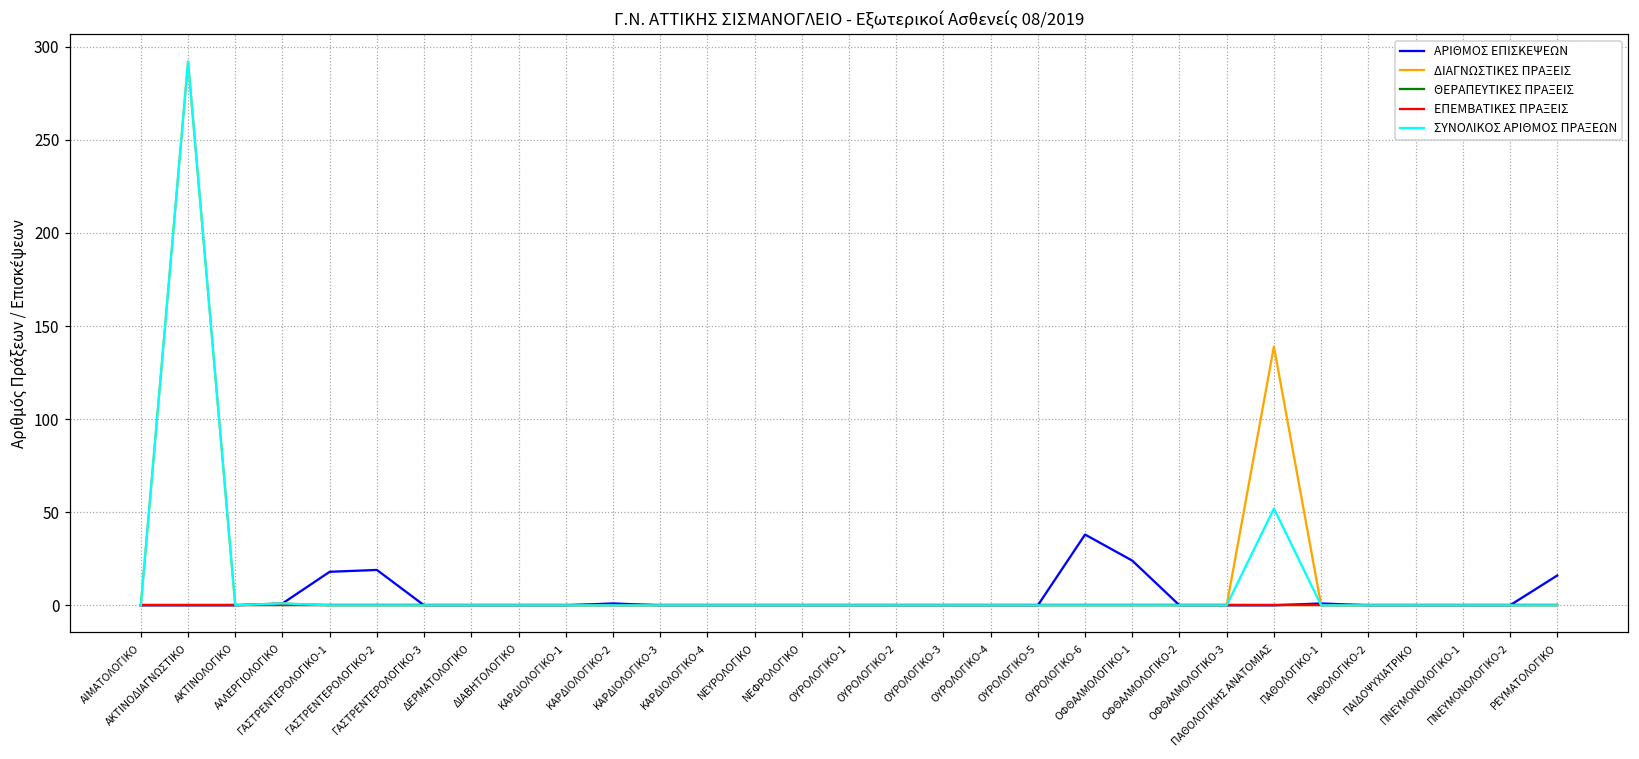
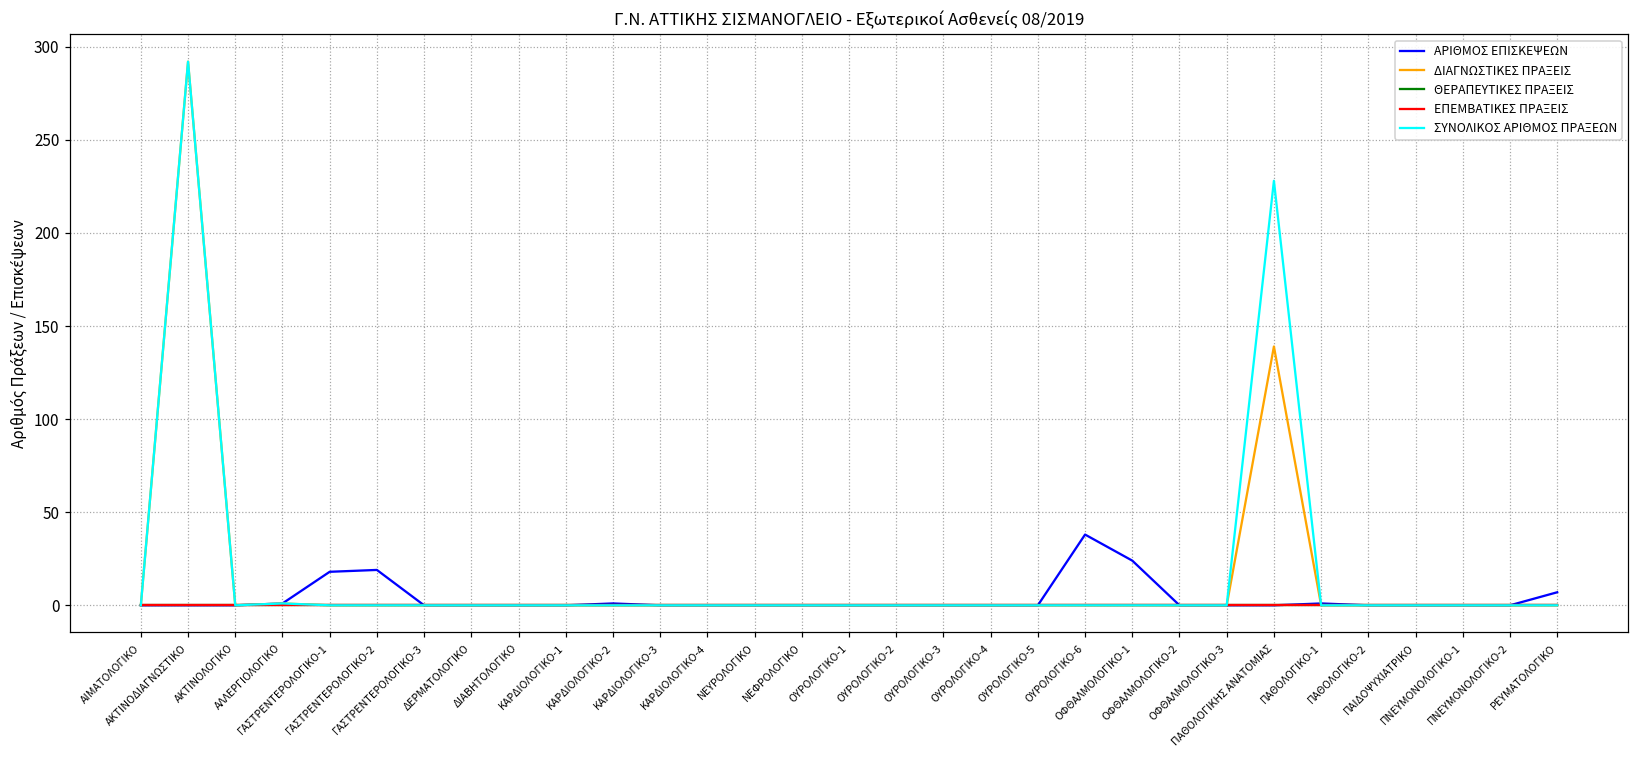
ΣΥΝΟΛΙΚΟΣ ΑΡΙΘΜΟΣ ΠΡΑΞΕΩΝ, ΠΑΘΟΛΟΓΙΚΗΣ ΑΝΑΤΟΜΙΑΣ: 52 -> 228
ΑΡΙΘΜΟΣ ΕΠΙΣΚΕΨΕΩΝ, ΡΕΥΜΑΤΟΛΟΓΙΚΟ: 16 -> 7
